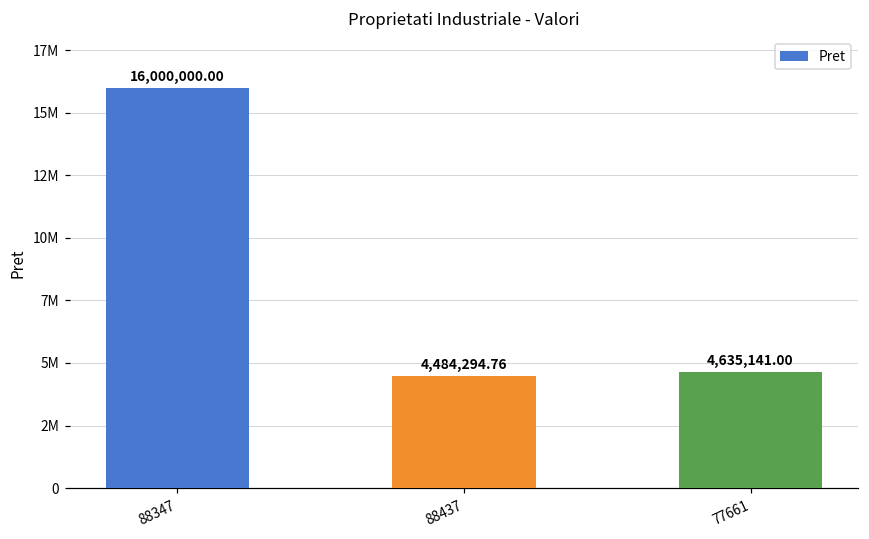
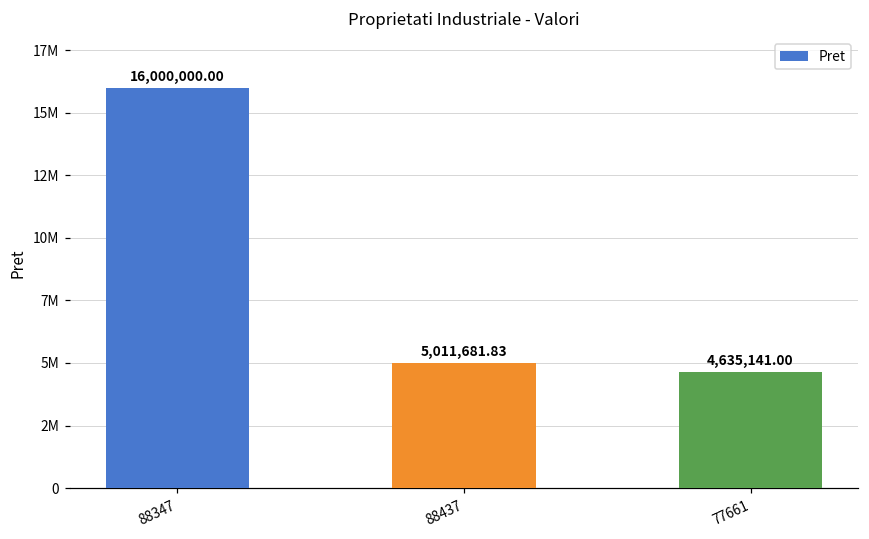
88437: 4,484,294.76 -> 5,011,681.83
